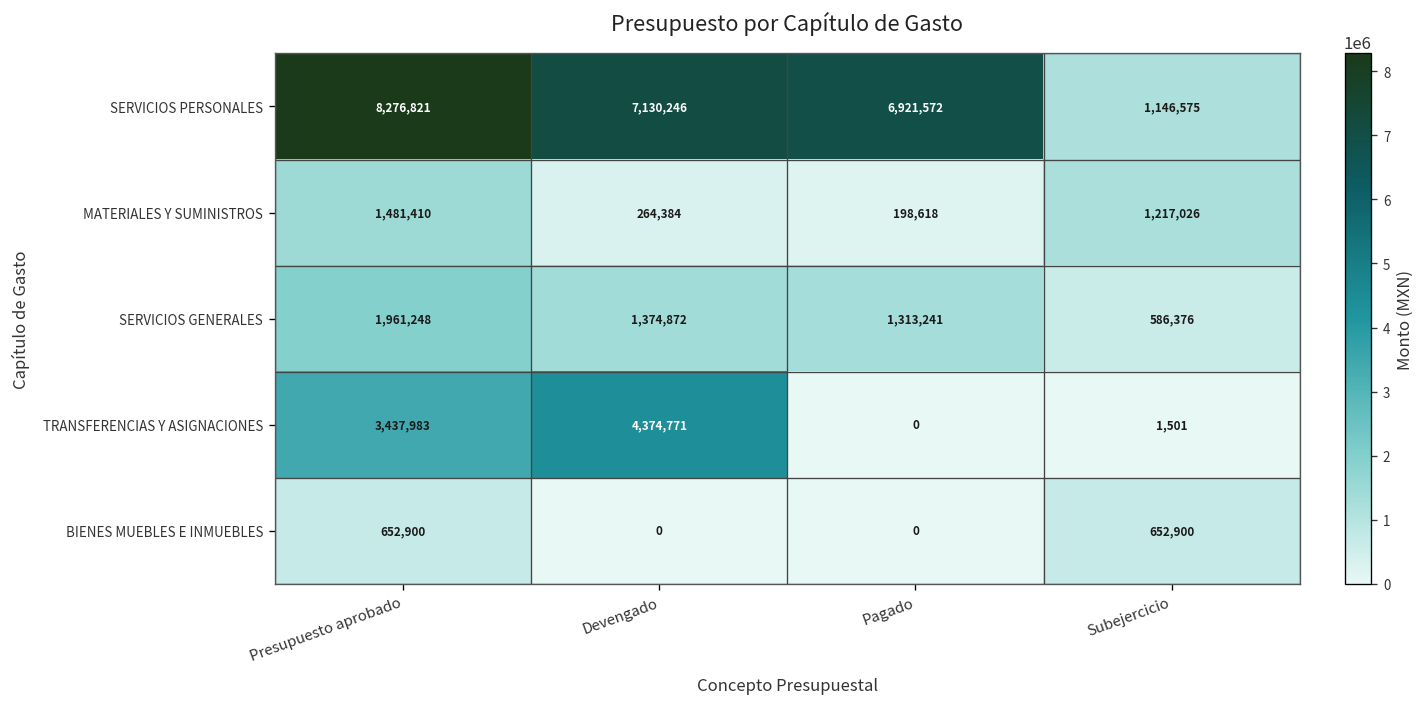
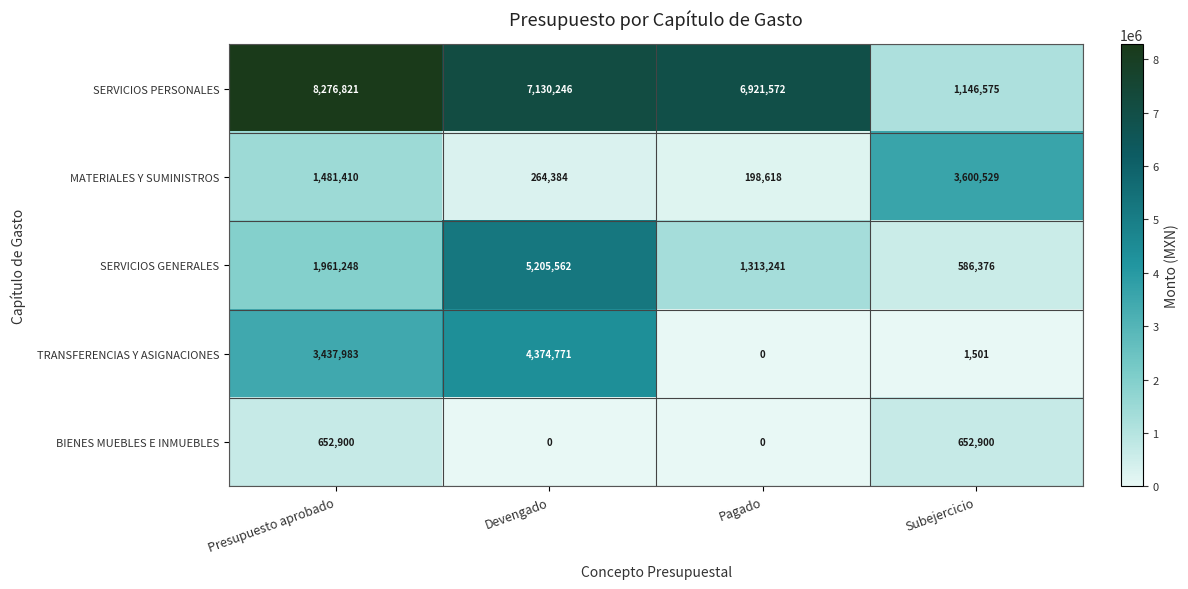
MATERIALES Y SUMINISTROS, Subejercicio: 1,217,026 -> 3,600,529
SERVICIOS GENERALES, Devengado: 1,374,872 -> 5,205,562
